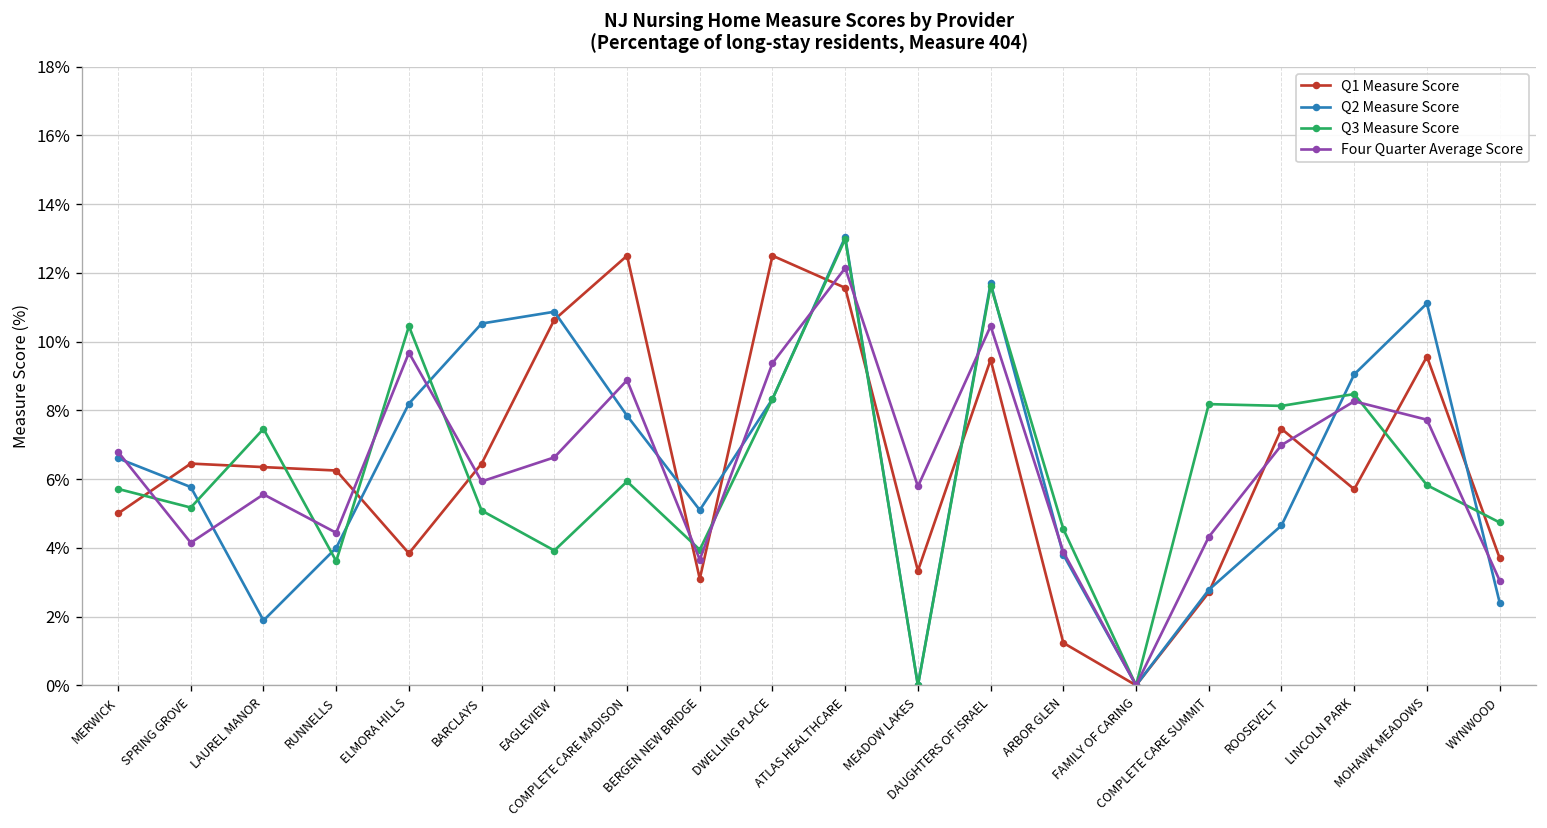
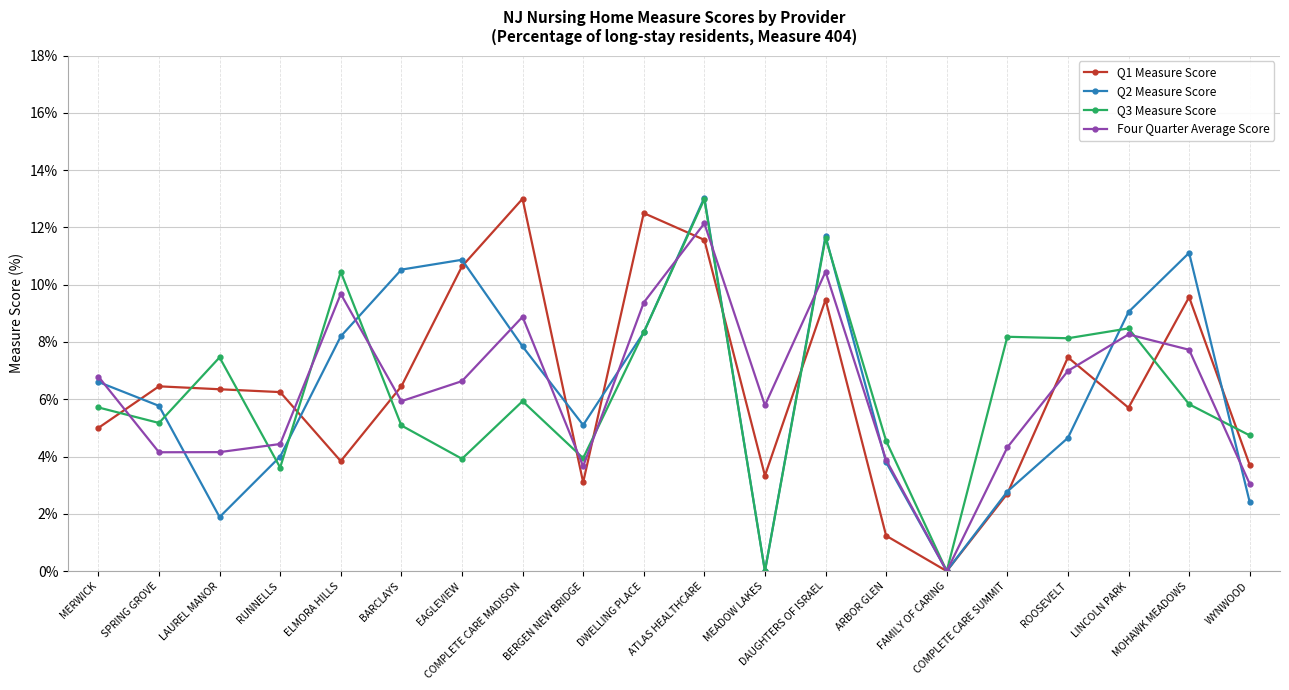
Four Quarter Average Score, LAUREL MANOR: 5.6% -> 4.2%
Q1 Measure Score, COMPLETE CARE MADISON: 12.5% -> 13.0%
